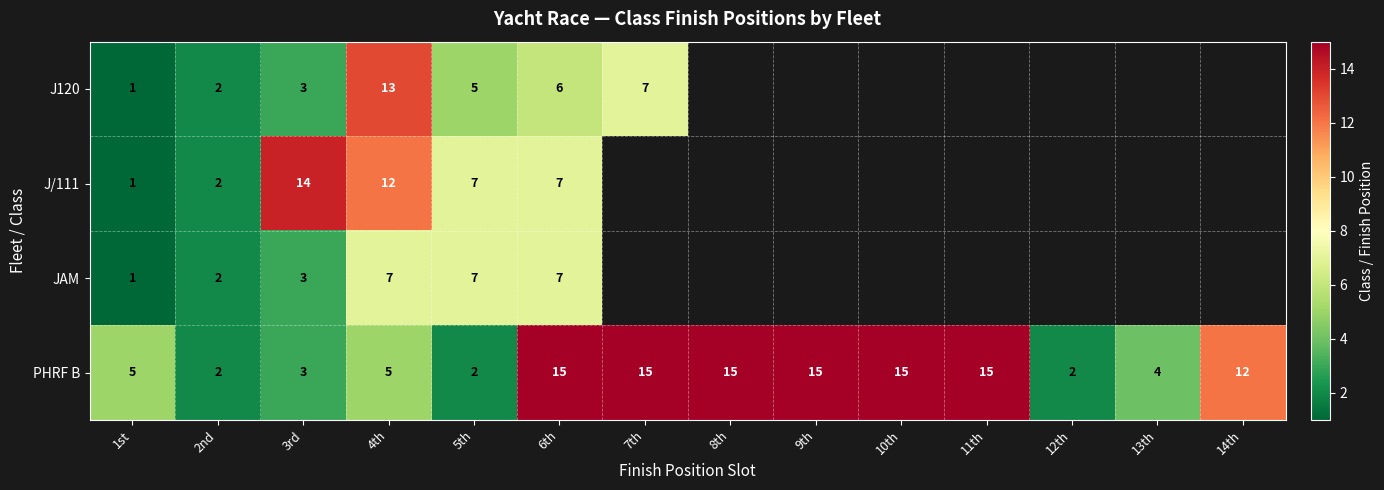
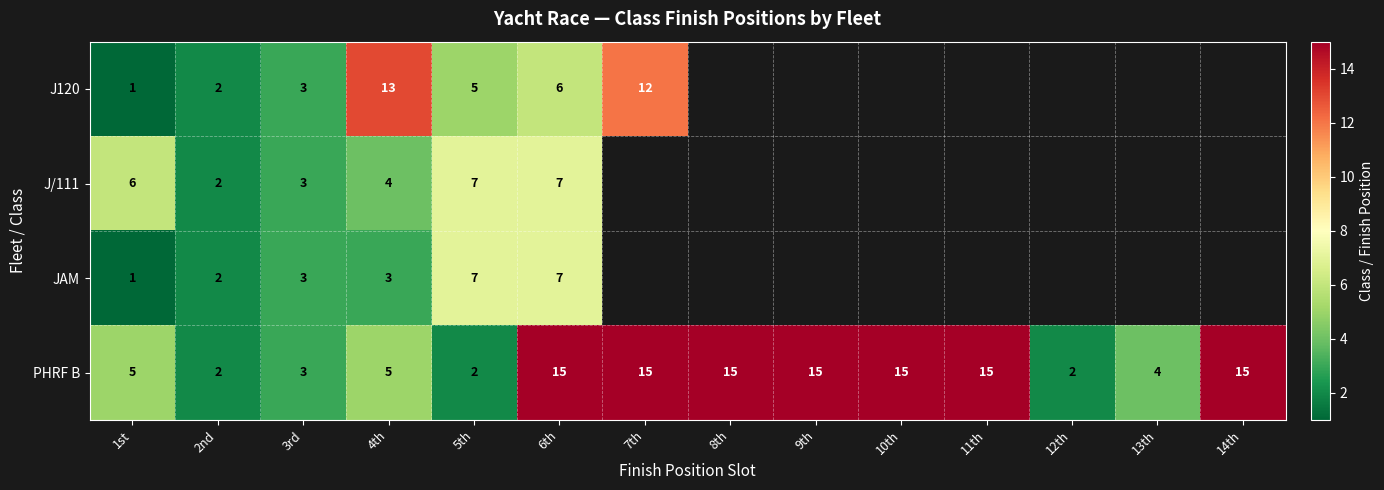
J120, 7th: 7 -> 12
J/111, 1st: 1 -> 6
J/111, 3rd: 14 -> 3
J/111, 4th: 12 -> 4
JAM, 4th: 7 -> 3
PHRF B, 14th: 12 -> 15
